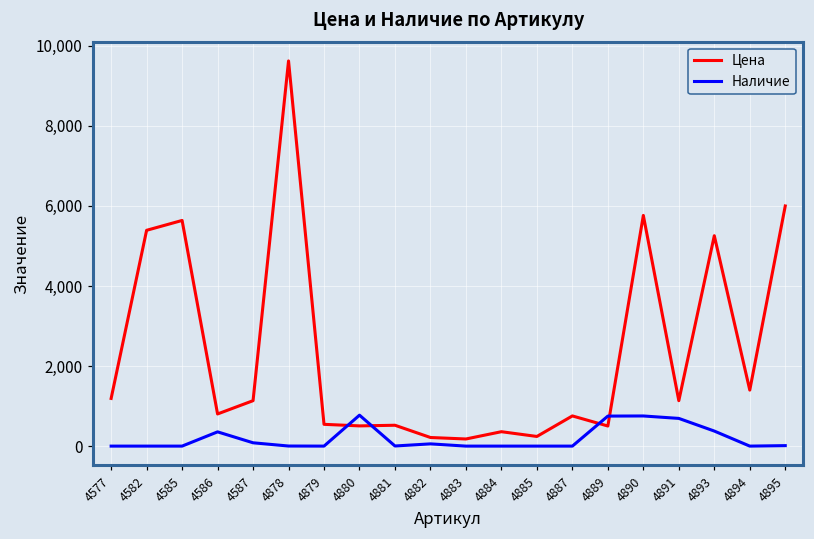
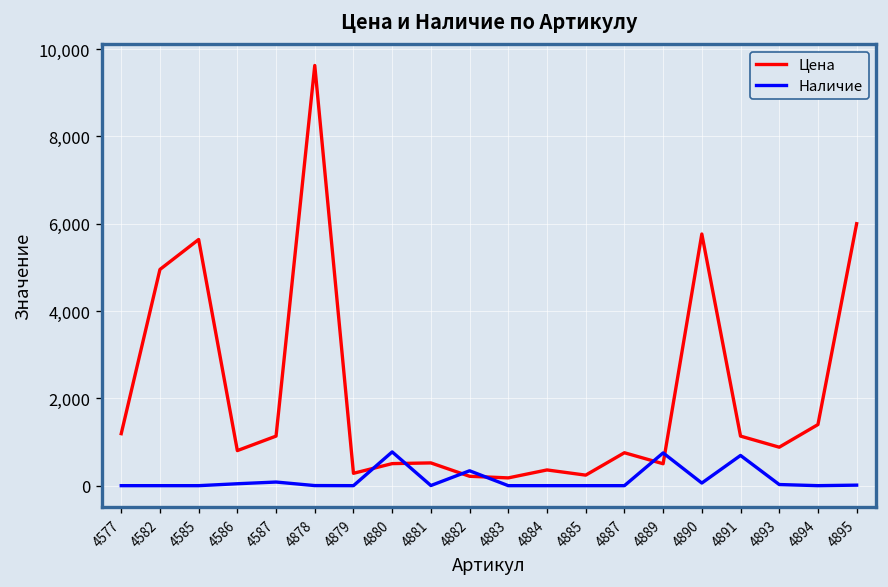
Цена, 4582: 5,400 -> 5,000
Наличие, 4586: 400 -> 0
Цена, 4879: 500 -> 300
Наличие, 4882: 100 -> 300
Наличие, 4890: 800 -> 100
Цена, 4893: 5,300 -> 900
Наличие, 4893: 400 -> 0
